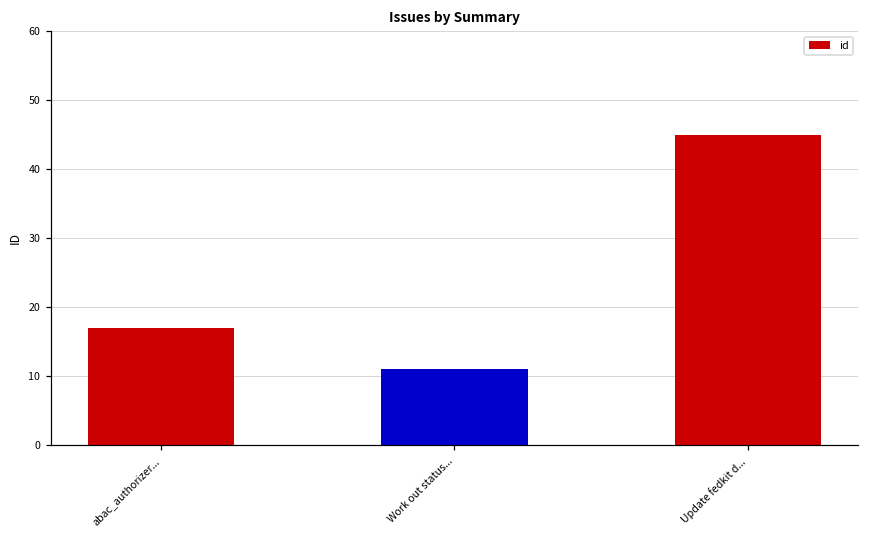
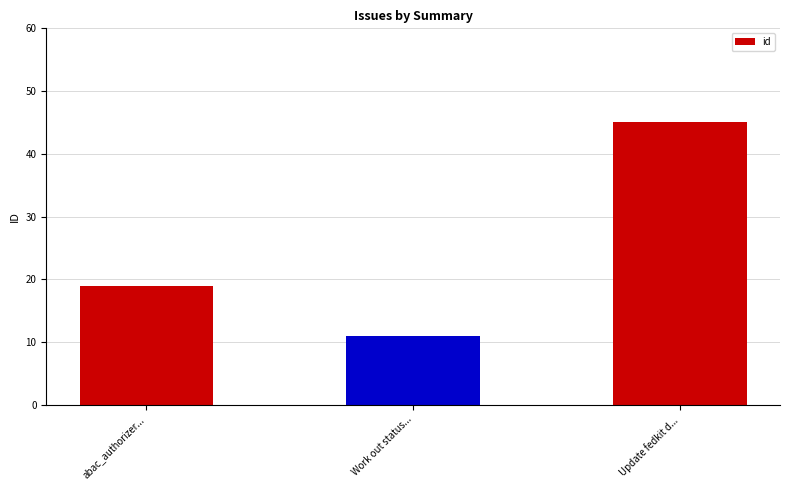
abac_authorizer...: 17 -> 19
